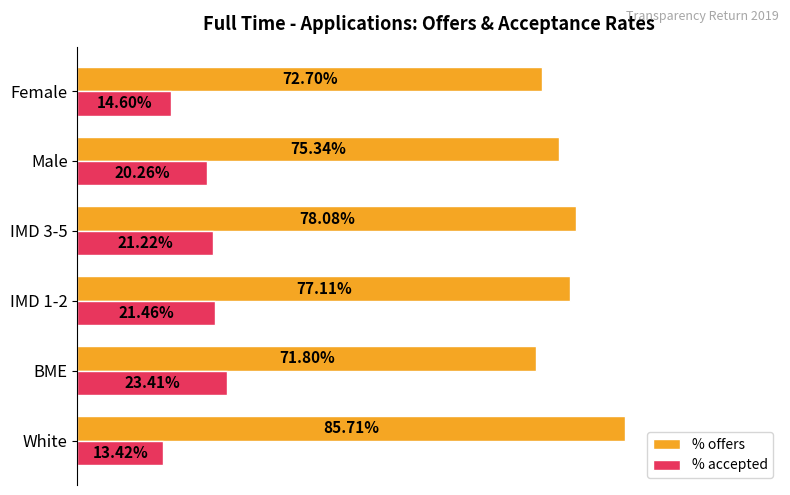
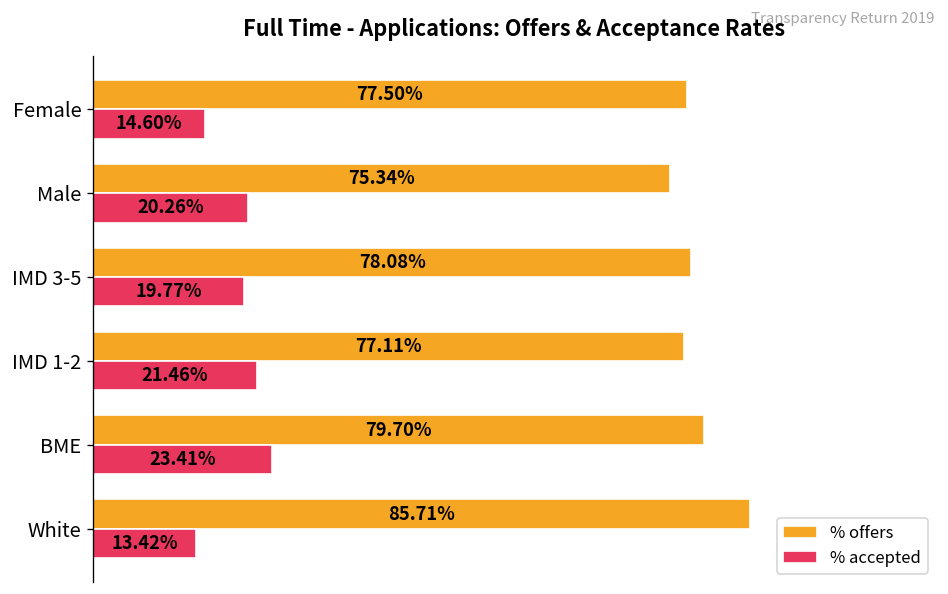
% offers, Female: 72.70% -> 77.50%
% accepted, IMD 3-5: 21.22% -> 19.77%
% offers, BME: 71.80% -> 79.70%
